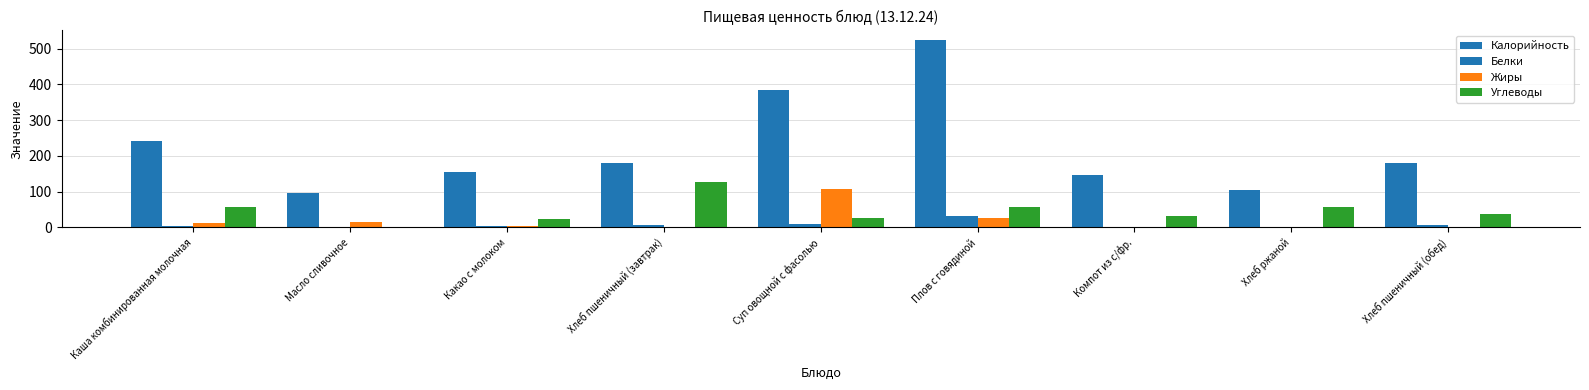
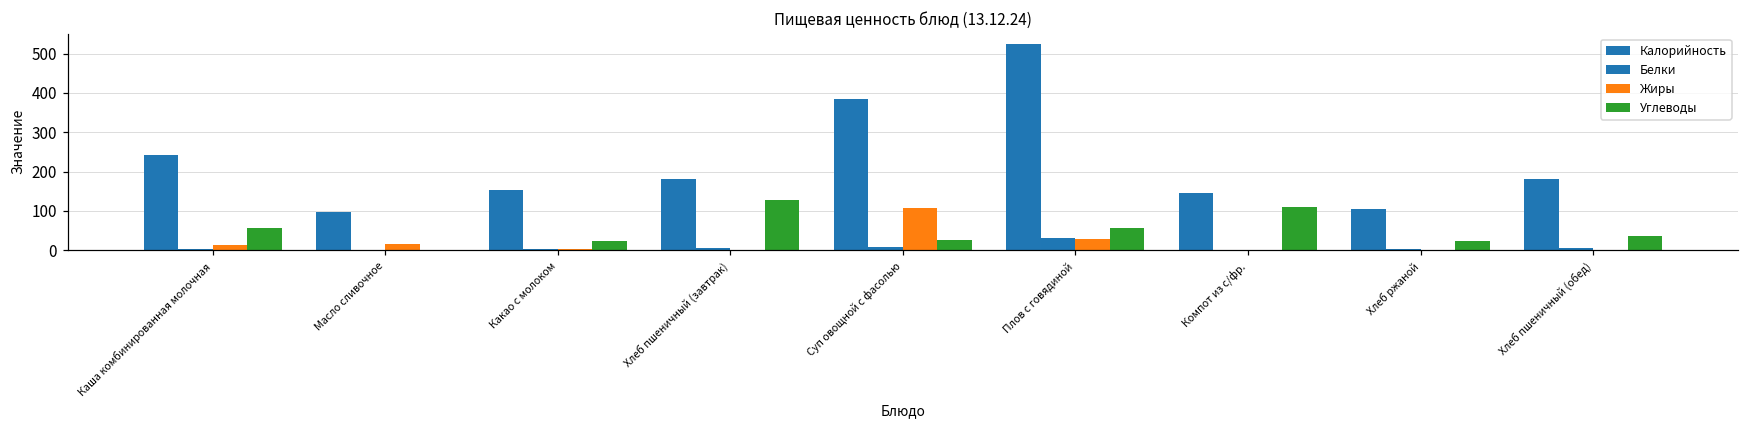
Углеводы, Компот из с/фр.: 30 -> 110
Углеводы, Хлеб ржаной: 60 -> 20
